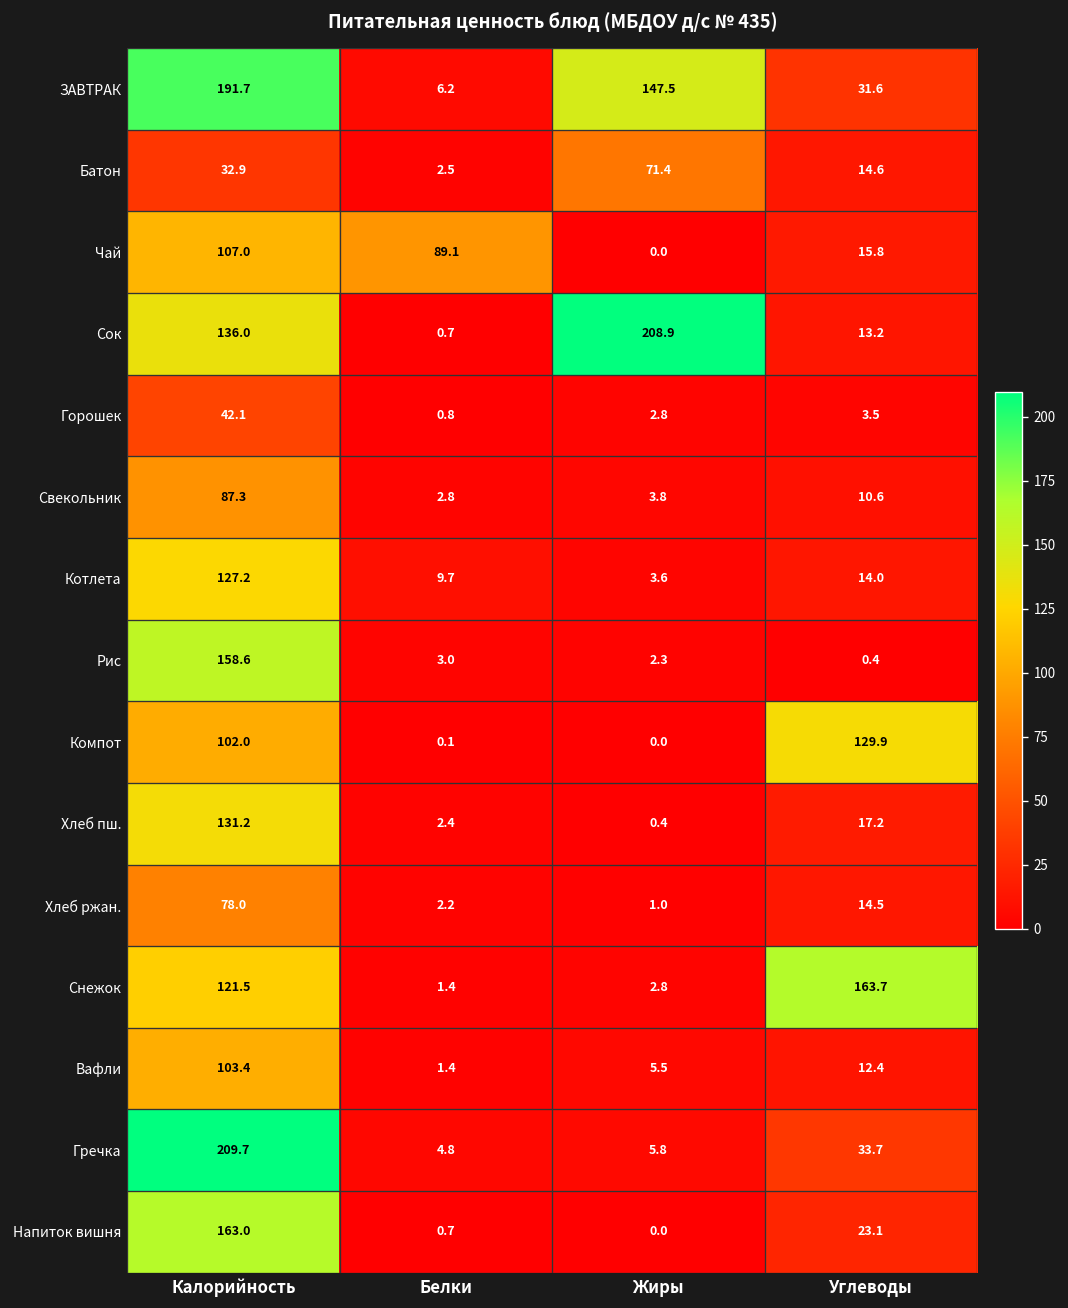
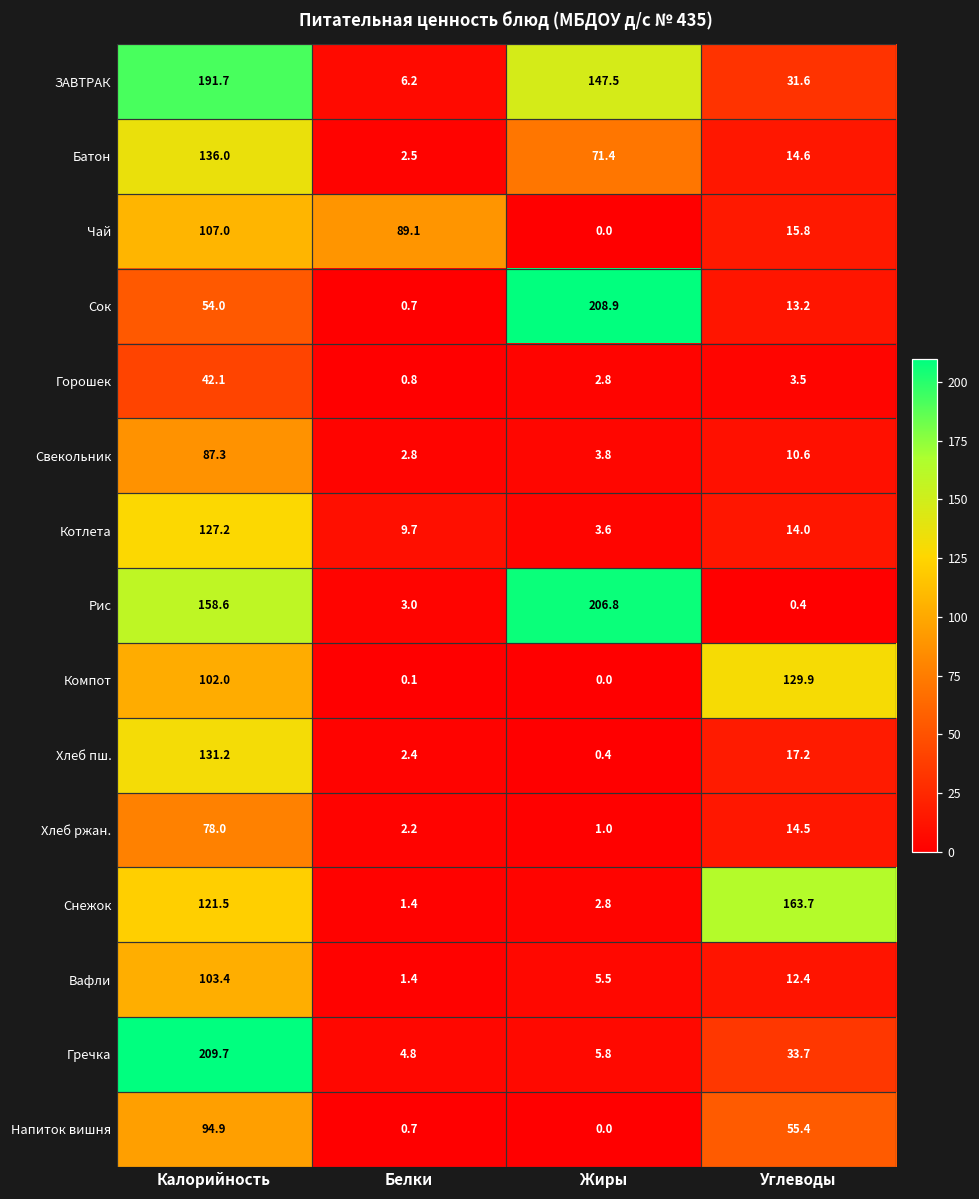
Батон, Калорийность: 32.9 -> 136.0
Сок, Калорийность: 136.0 -> 54.0
Рис, Жиры: 2.3 -> 206.8
Напиток вишня, Калорийность: 163.0 -> 94.9
Напиток вишня, Углеводы: 23.1 -> 55.4
